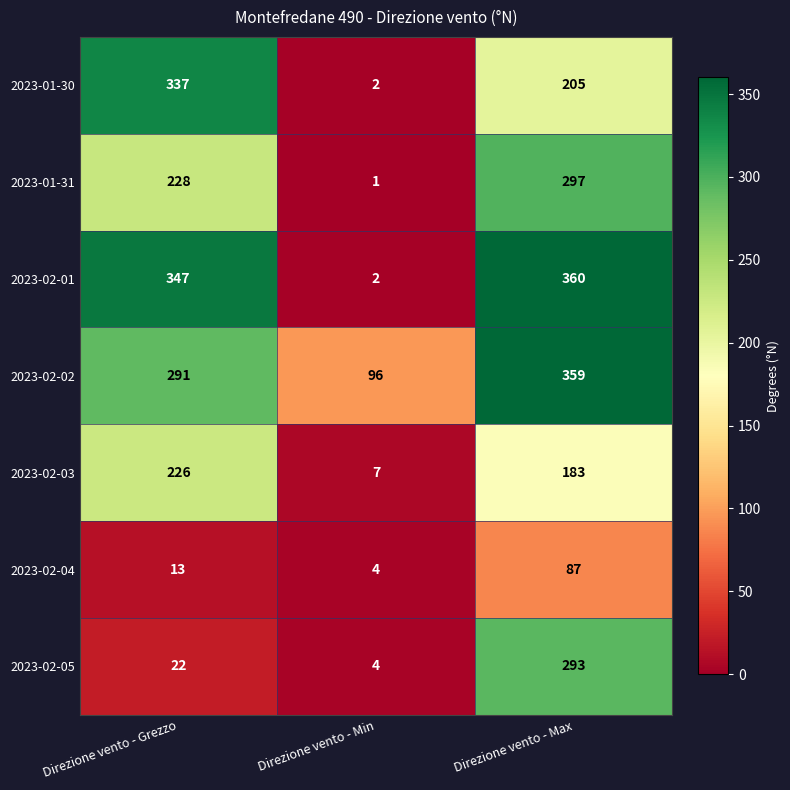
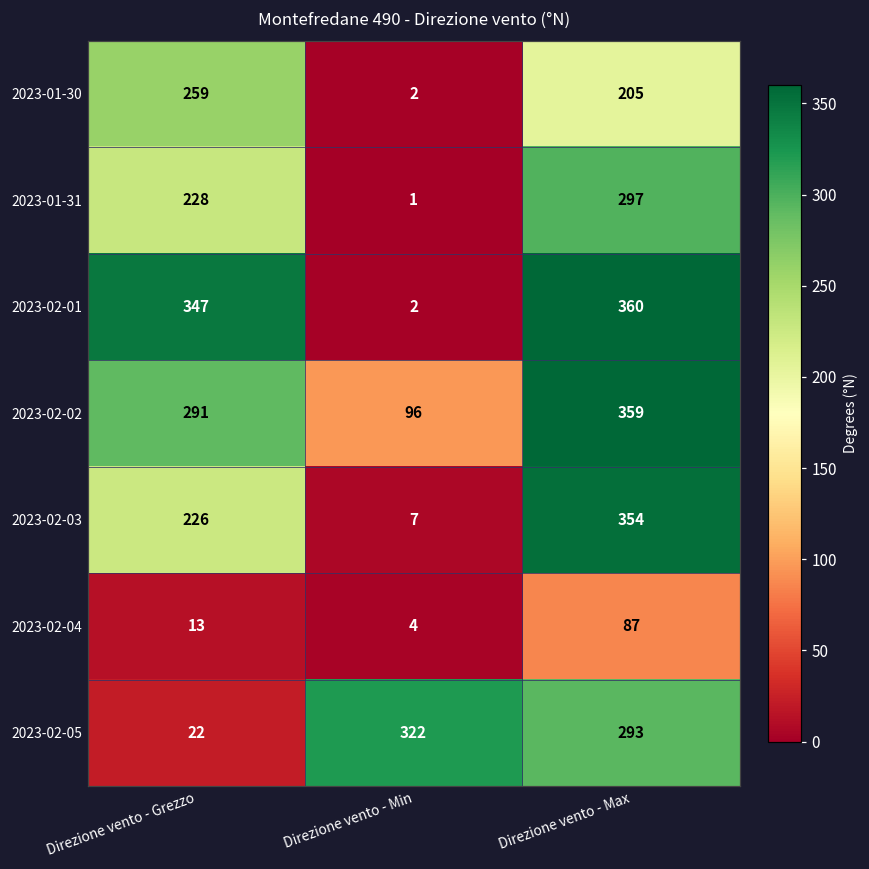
2023-01-30, Direzione vento - Grezzo: 337 -> 259
2023-02-03, Direzione vento - Max: 183 -> 354
2023-02-05, Direzione vento - Min: 4 -> 322
